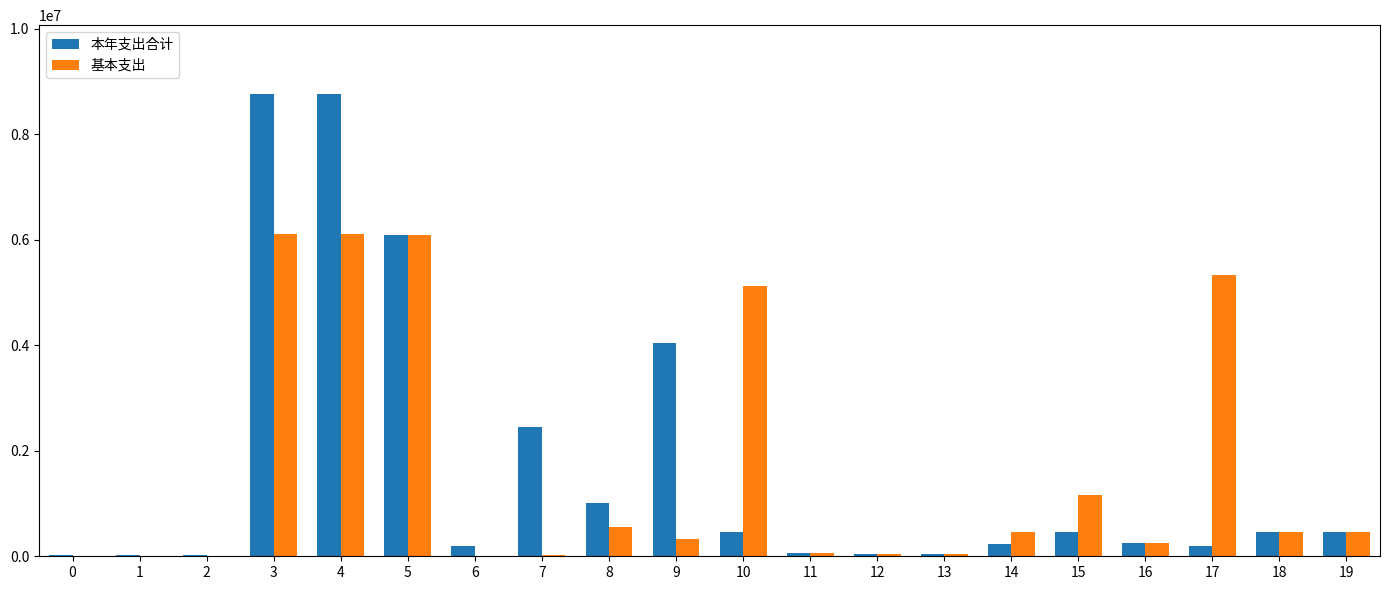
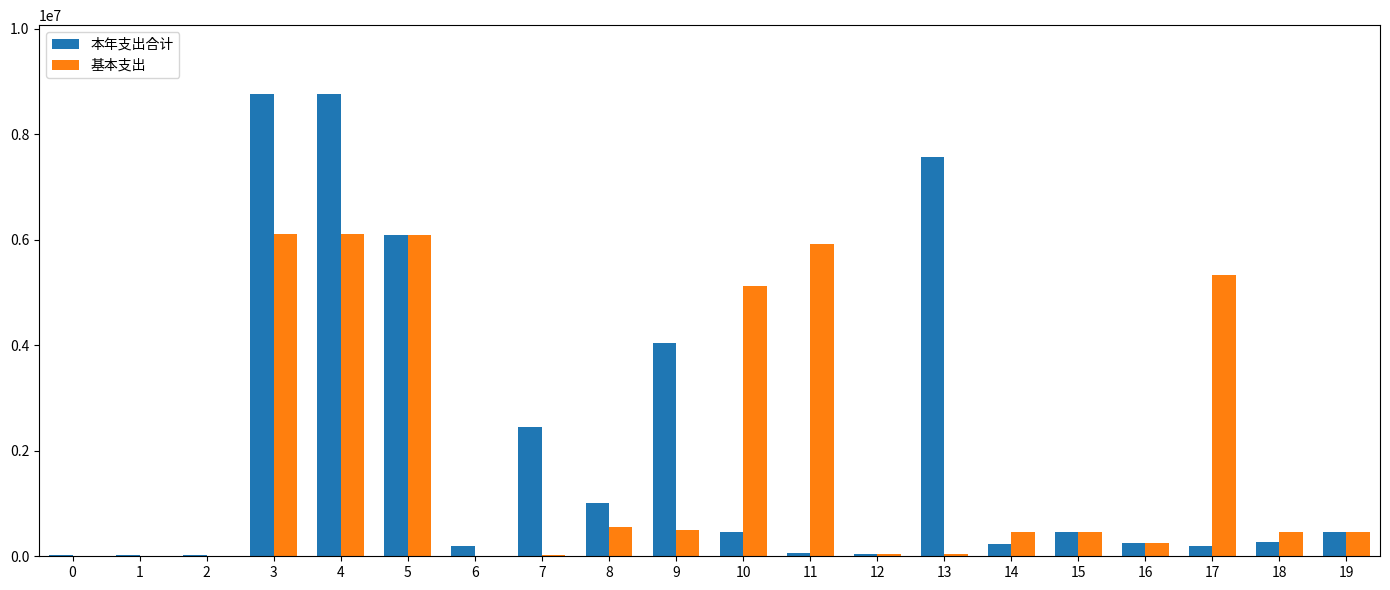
基本支出, 9: 300000 -> 500000
基本支出, 11: 100000 -> 5900000
本年支出合计, 13: 0 -> 7600000
基本支出, 15: 1200000 -> 500000
本年支出合计, 18: 500000 -> 300000
